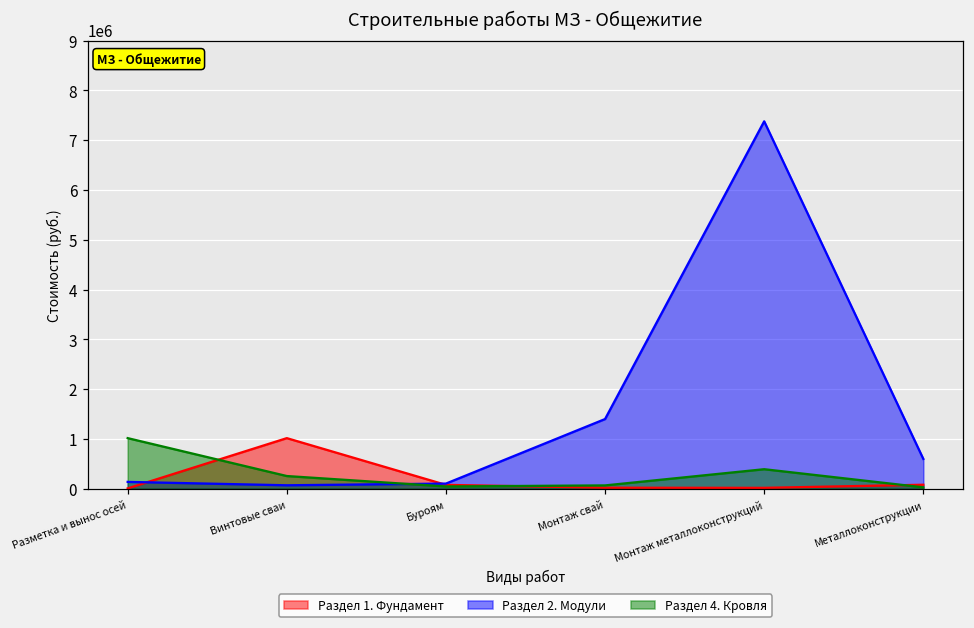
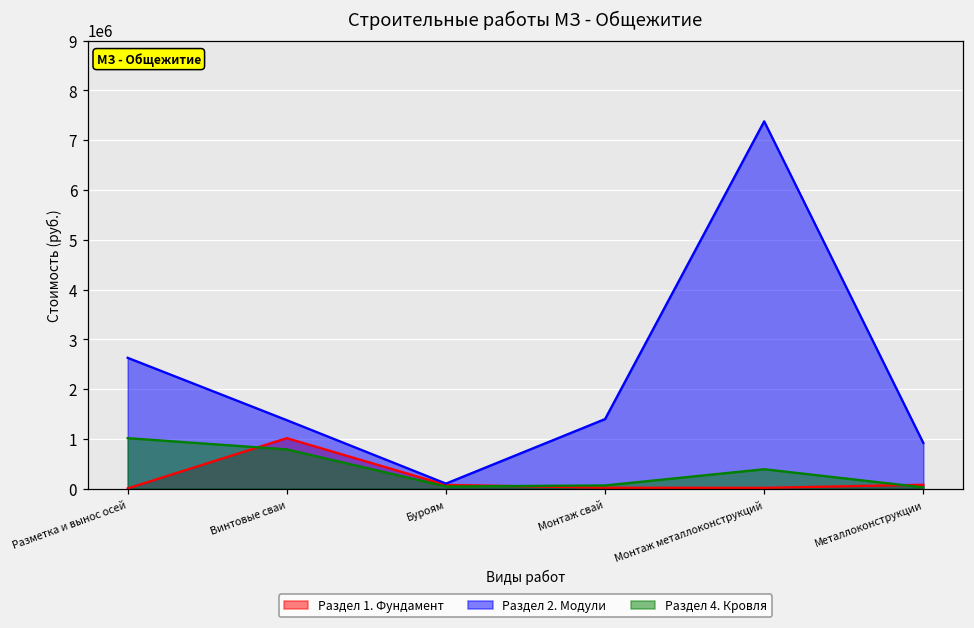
Раздел 2. Модули, Разметка и вынос осей: 100000 -> 2600000
Раздел 2. Модули, Винтовые сваи: 100000 -> 1400000
Раздел 4. Кровля, Винтовые сваи: 300000 -> 800000
Раздел 2. Модули, Металлоконструкции: 600000 -> 900000
